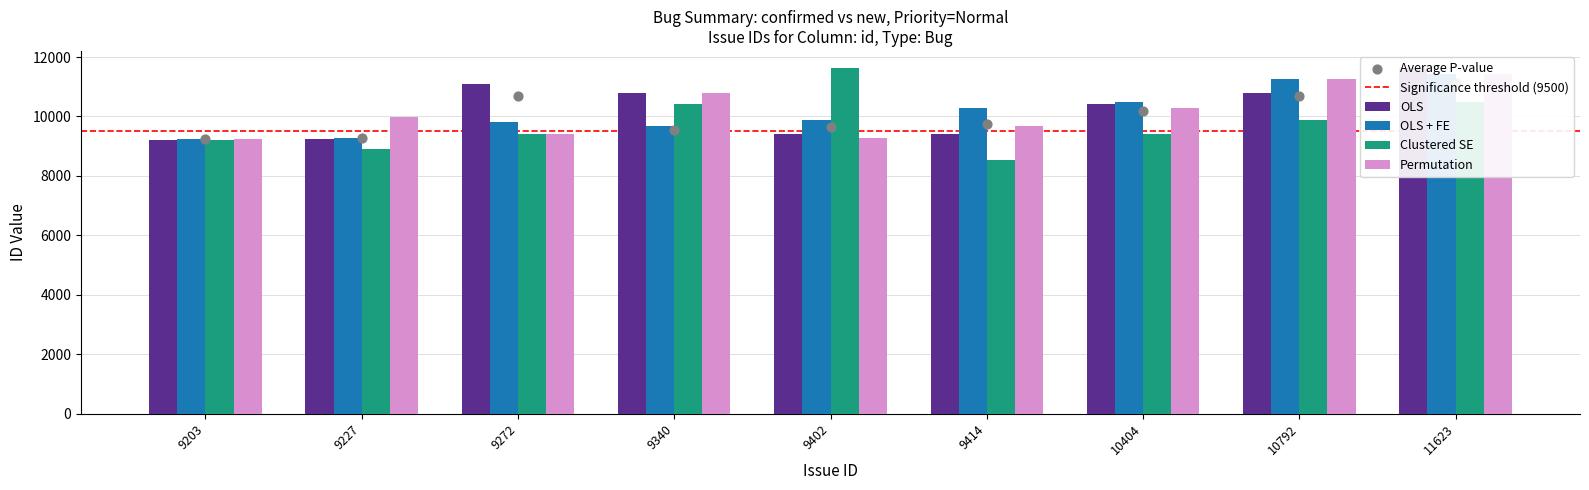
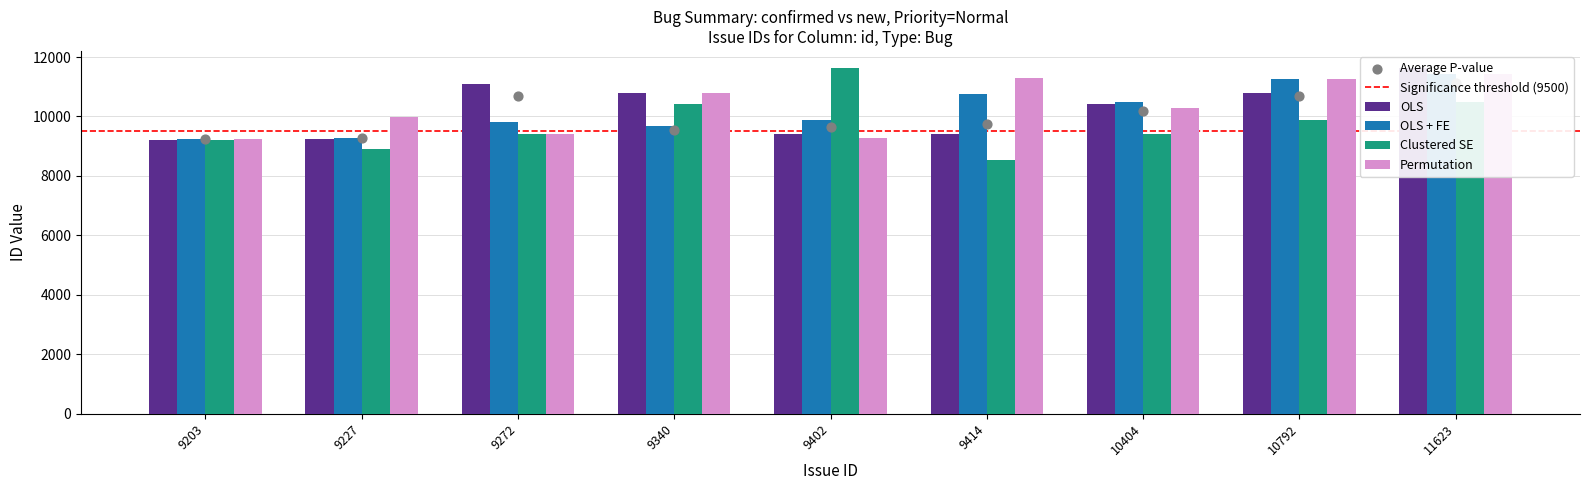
OLS + FE, 9414: 10300 -> 10800
Permutation, 9414: 9700 -> 11300
